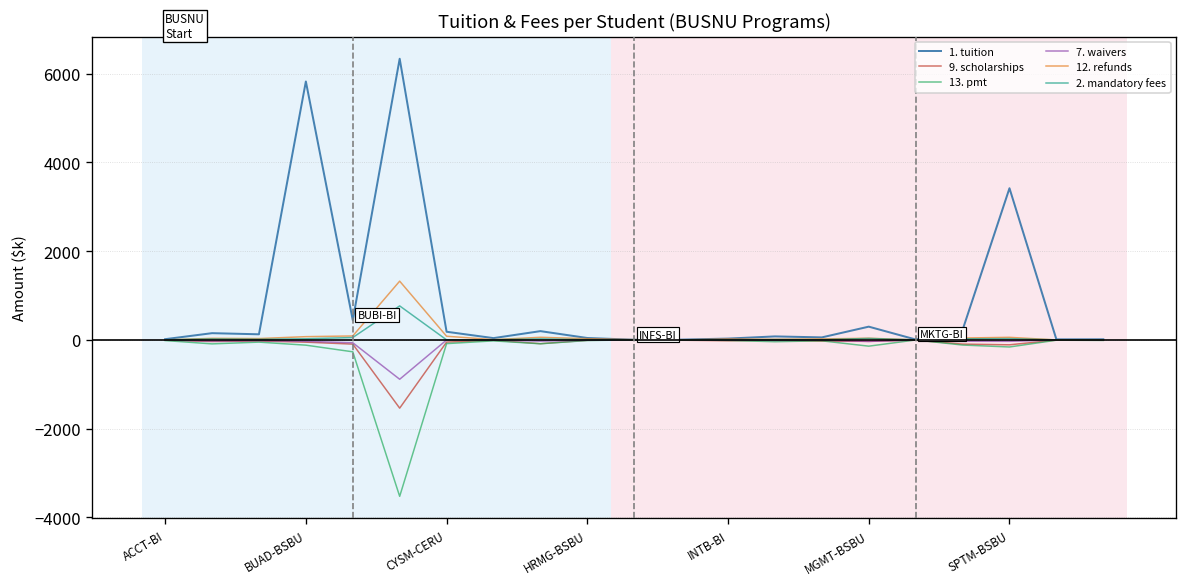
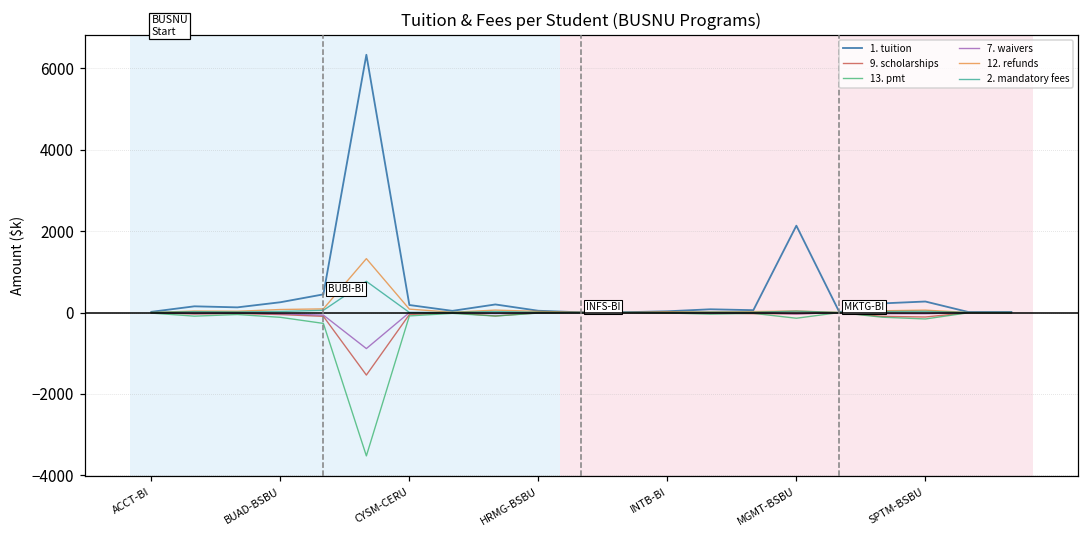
1. tuition, BUAD-BSBU: 5800 -> 300
1. tuition, MGMT-BSBU: 300 -> 2100
1. tuition, SPTM-BSBU: 3400 -> 300
